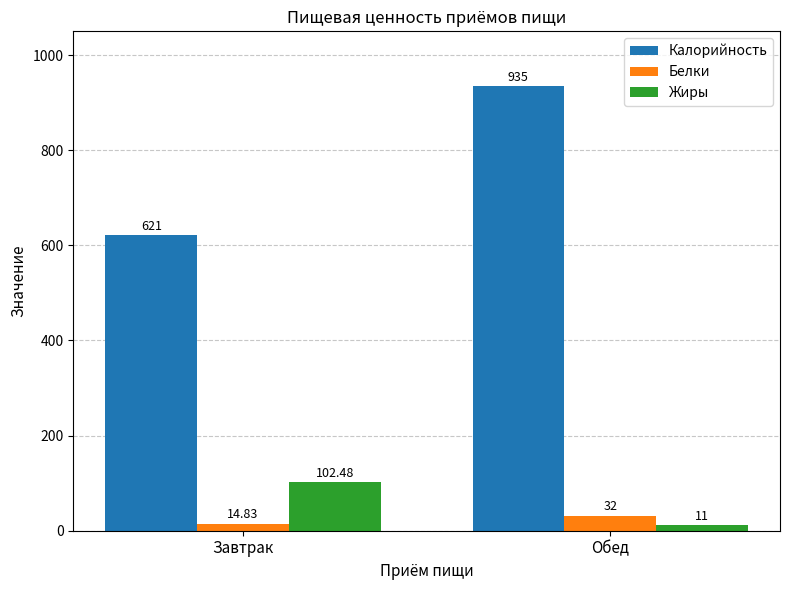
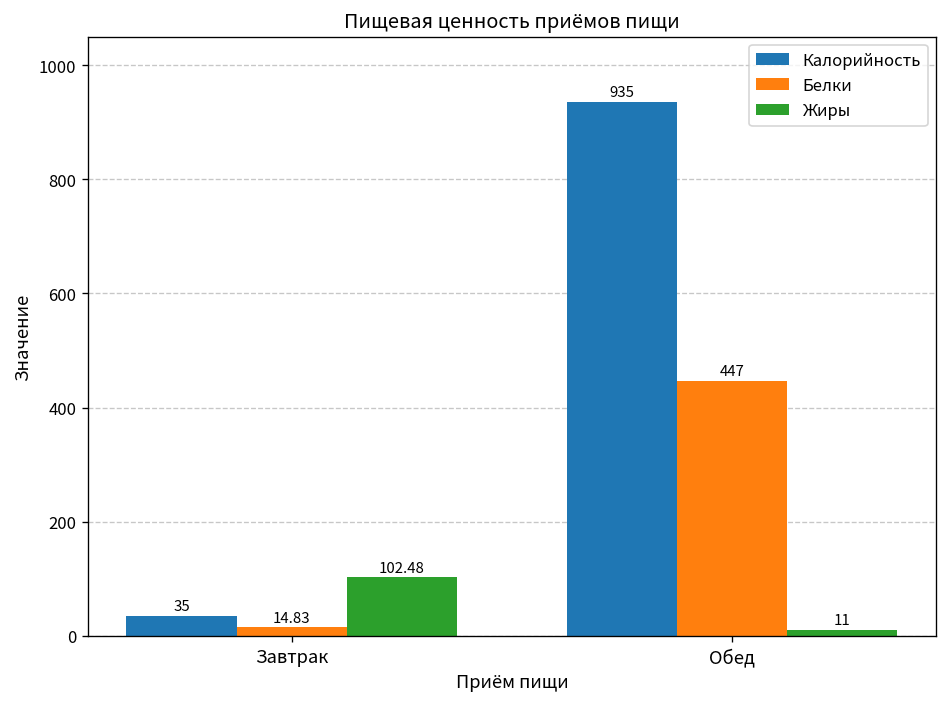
Калорийность, Завтрак: 621 -> 35
Белки, Обед: 32 -> 447
